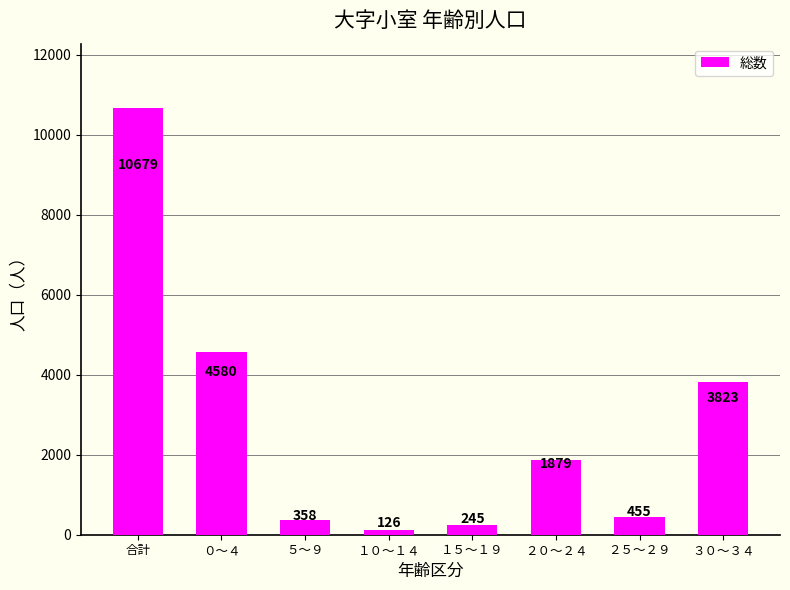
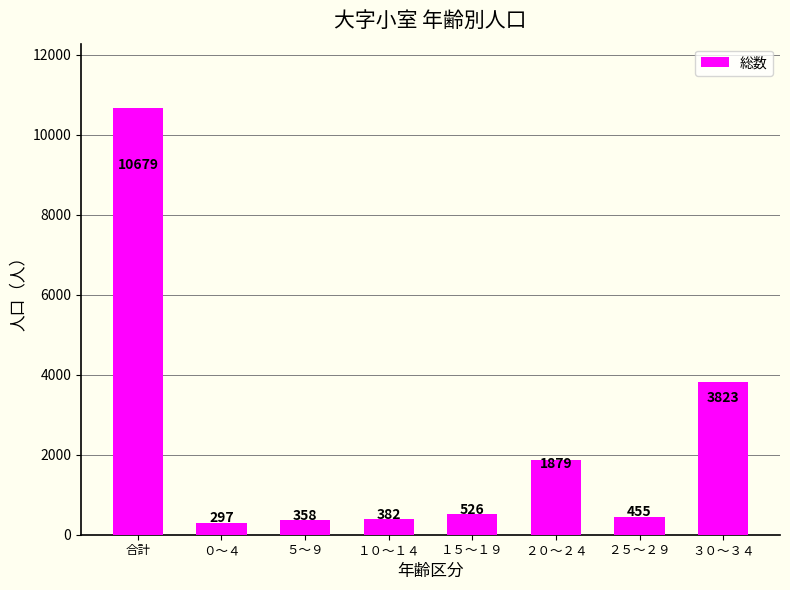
０～４: 4580 -> 297
１０～１４: 126 -> 382
１５～１９: 245 -> 526
